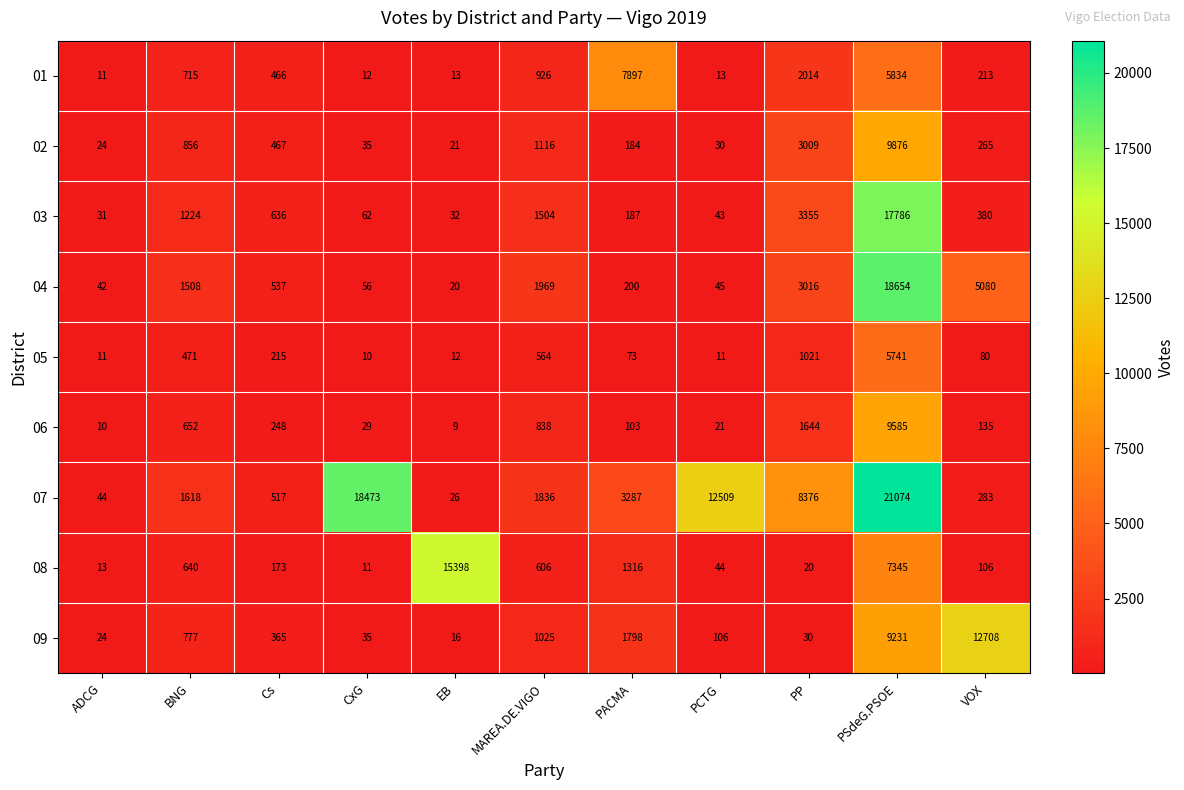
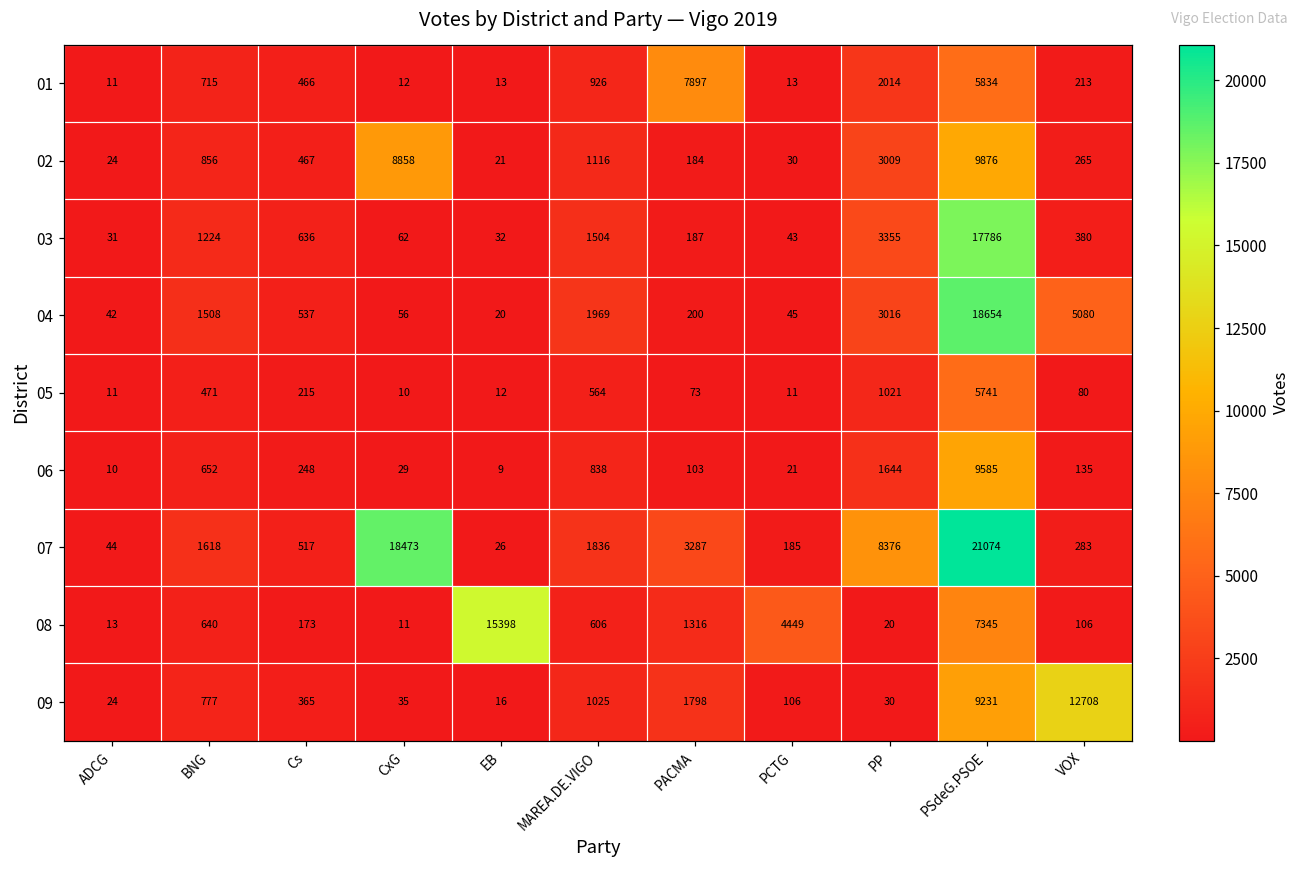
02, CxG: 35 -> 8858
07, PCTG: 12509 -> 185
08, PCTG: 44 -> 4449
